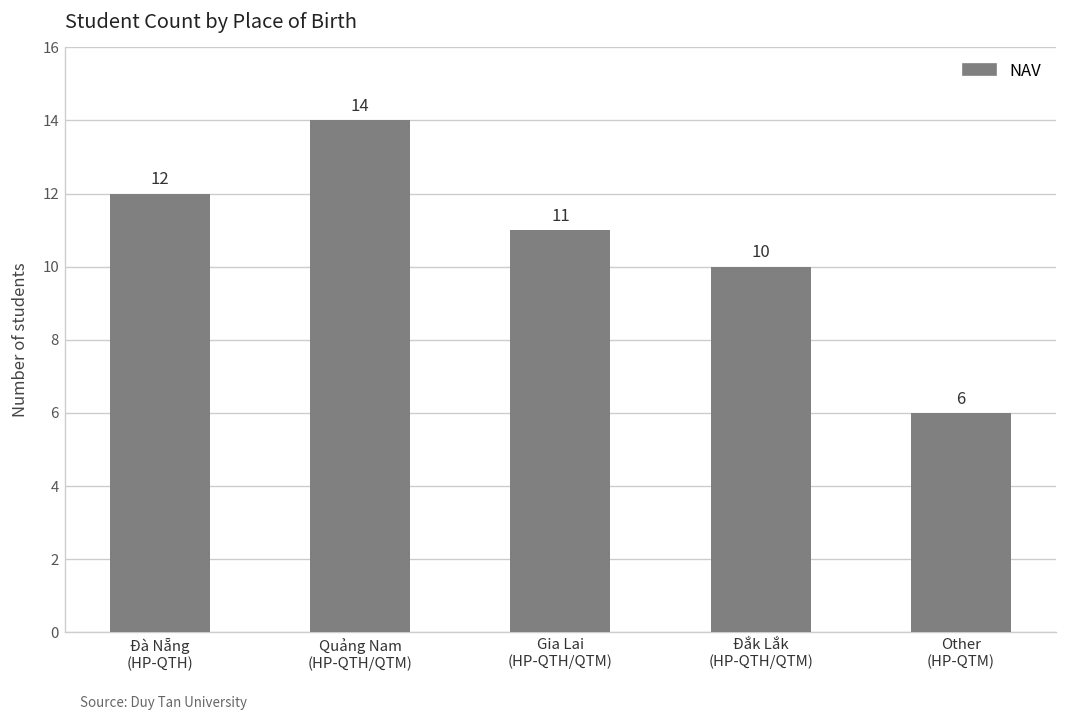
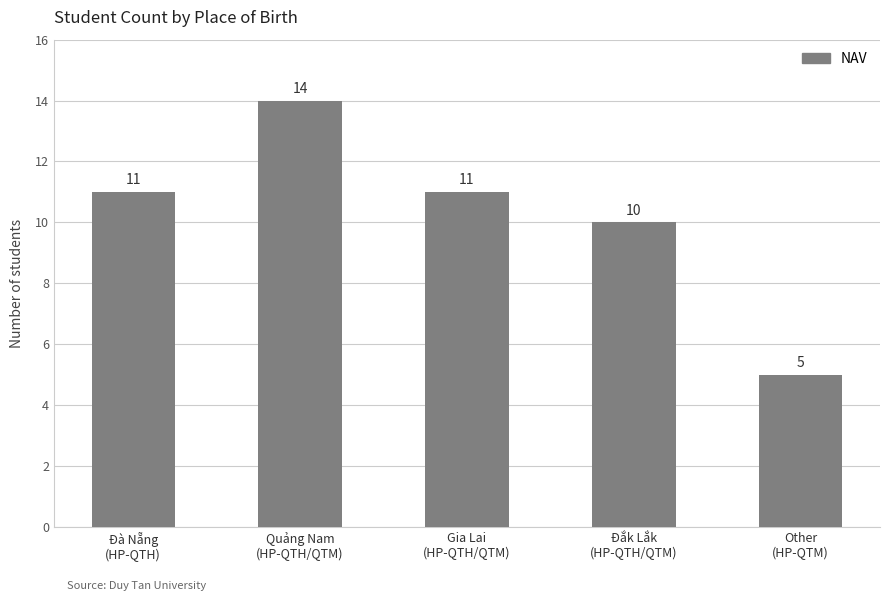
Đà Nẵng (HP-QTH): 12 -> 11
Other (HP-QTM): 6 -> 5
